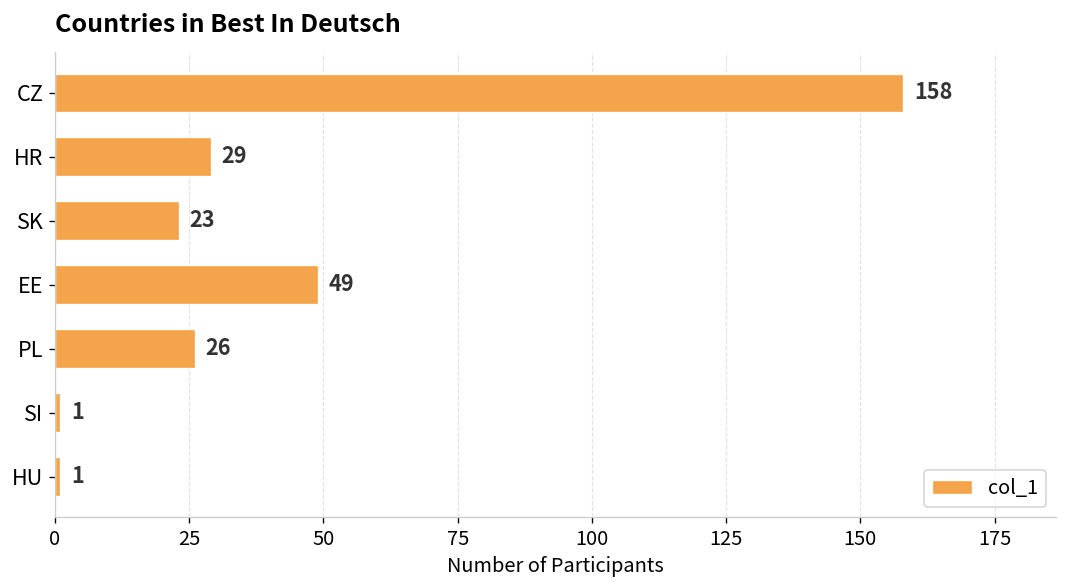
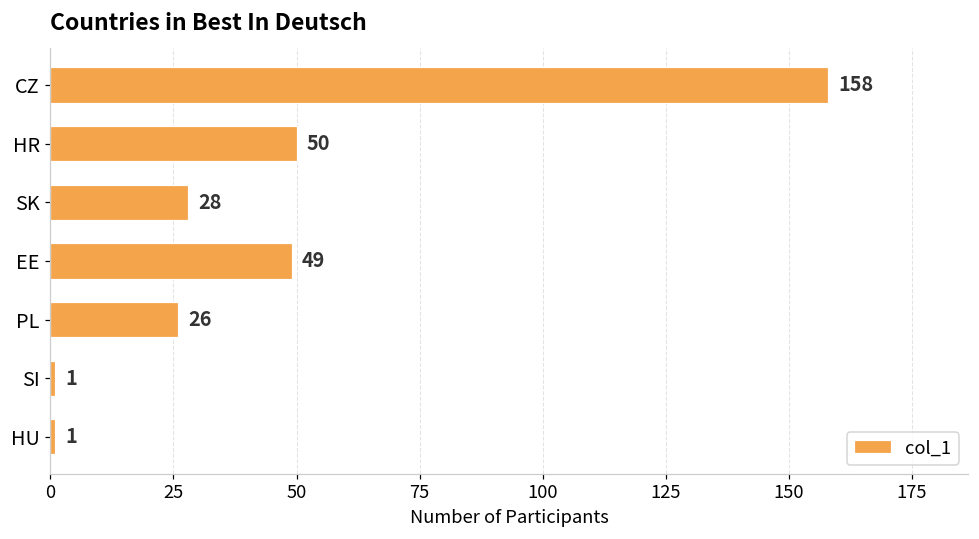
HR: 29 -> 50
SK: 23 -> 28
